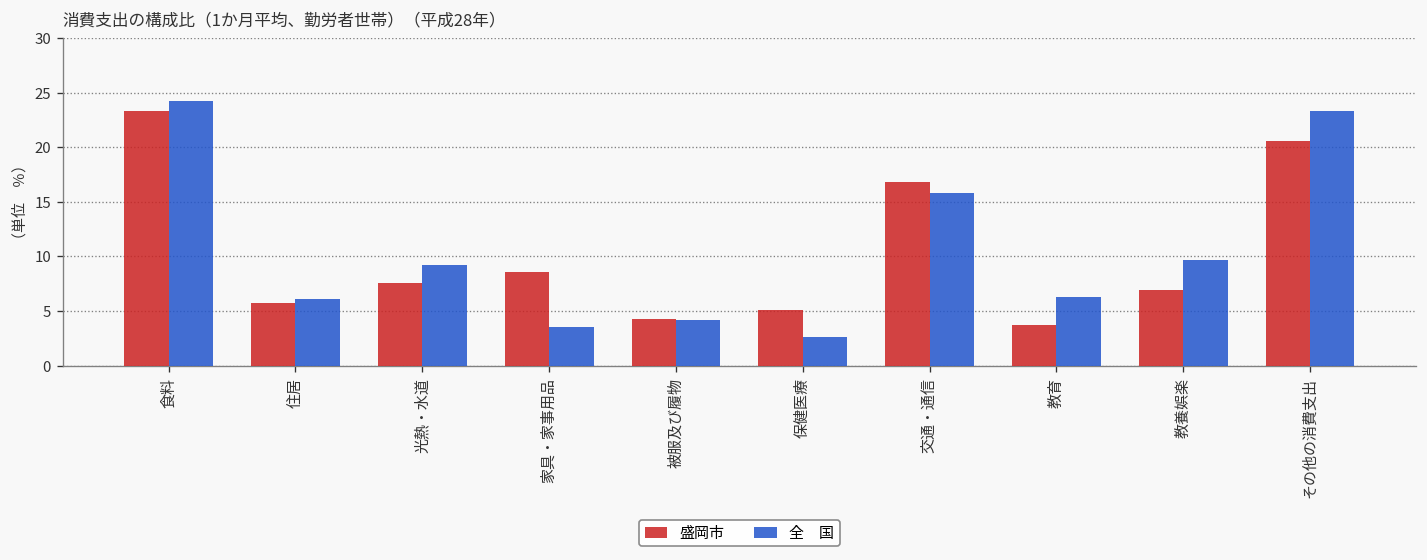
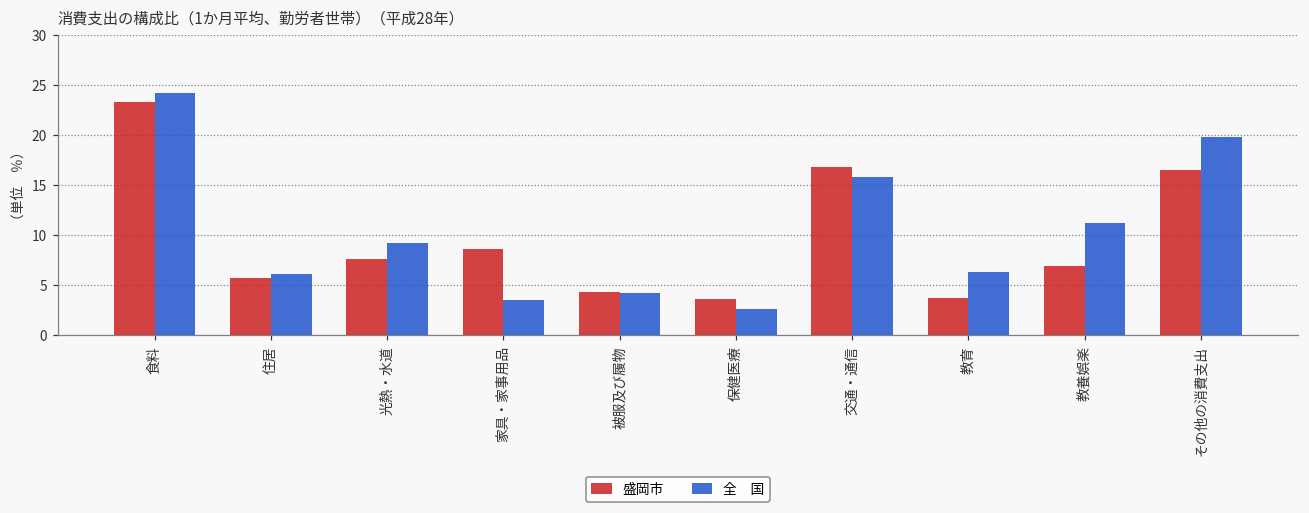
盛岡市, 保健医療: 5 -> 4
全 国, 教養娯楽: 10 -> 11
盛岡市, その他の消費支出: 21 -> 17
全 国, その他の消費支出: 23 -> 20
